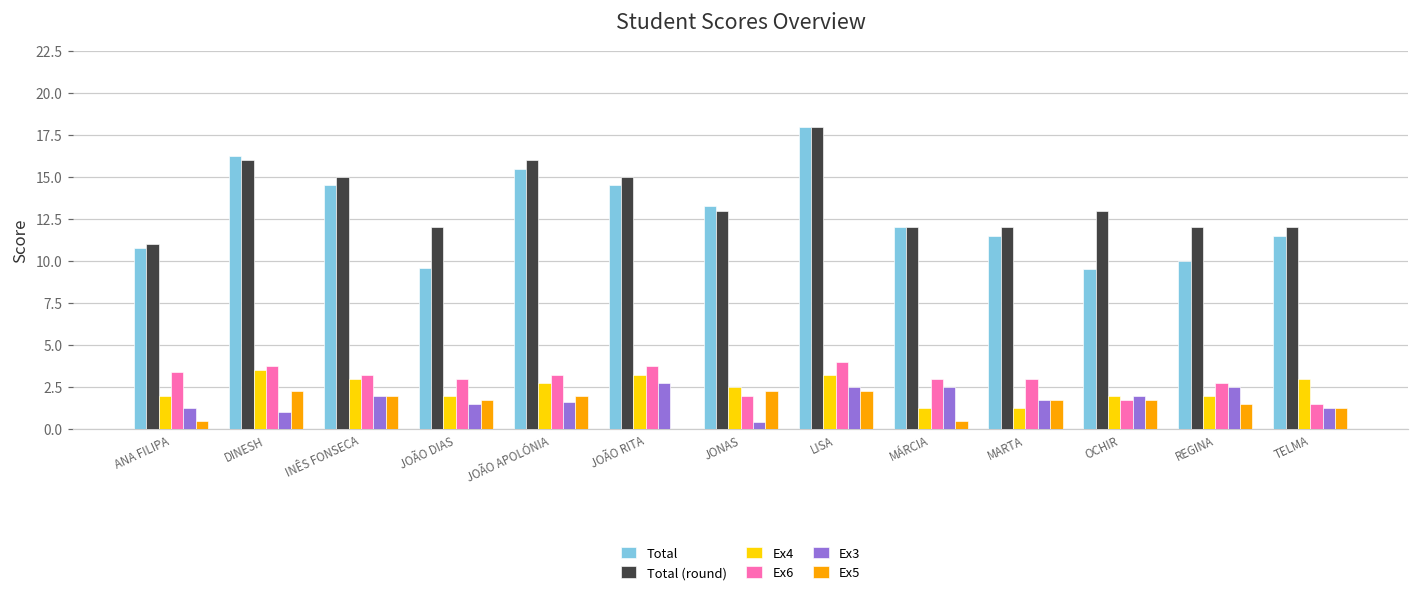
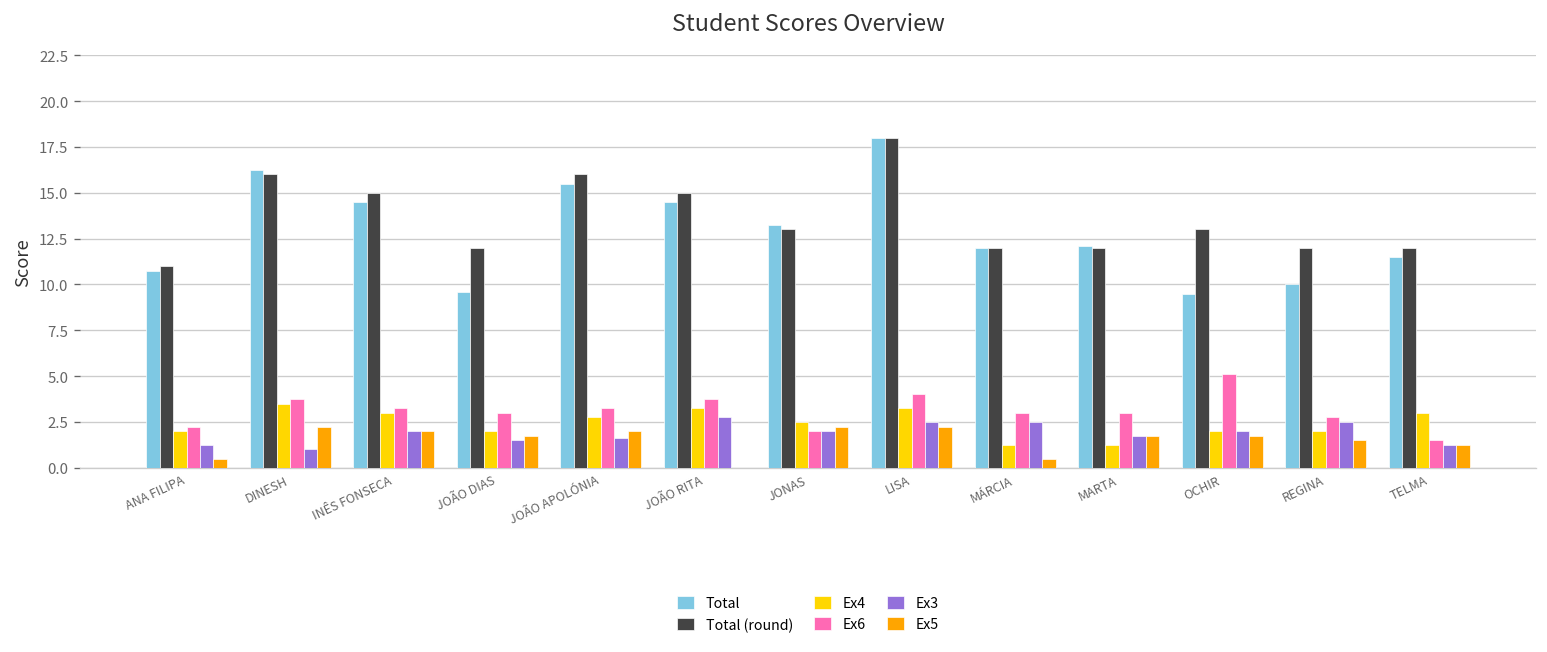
Ex6, ANA FILIPA: 3.4 -> 2.3
Ex3, JONAS: 0.4 -> 2.0
Total, MARTA: 11.5 -> 12.1
Ex6, OCHIR: 1.8 -> 5.1
